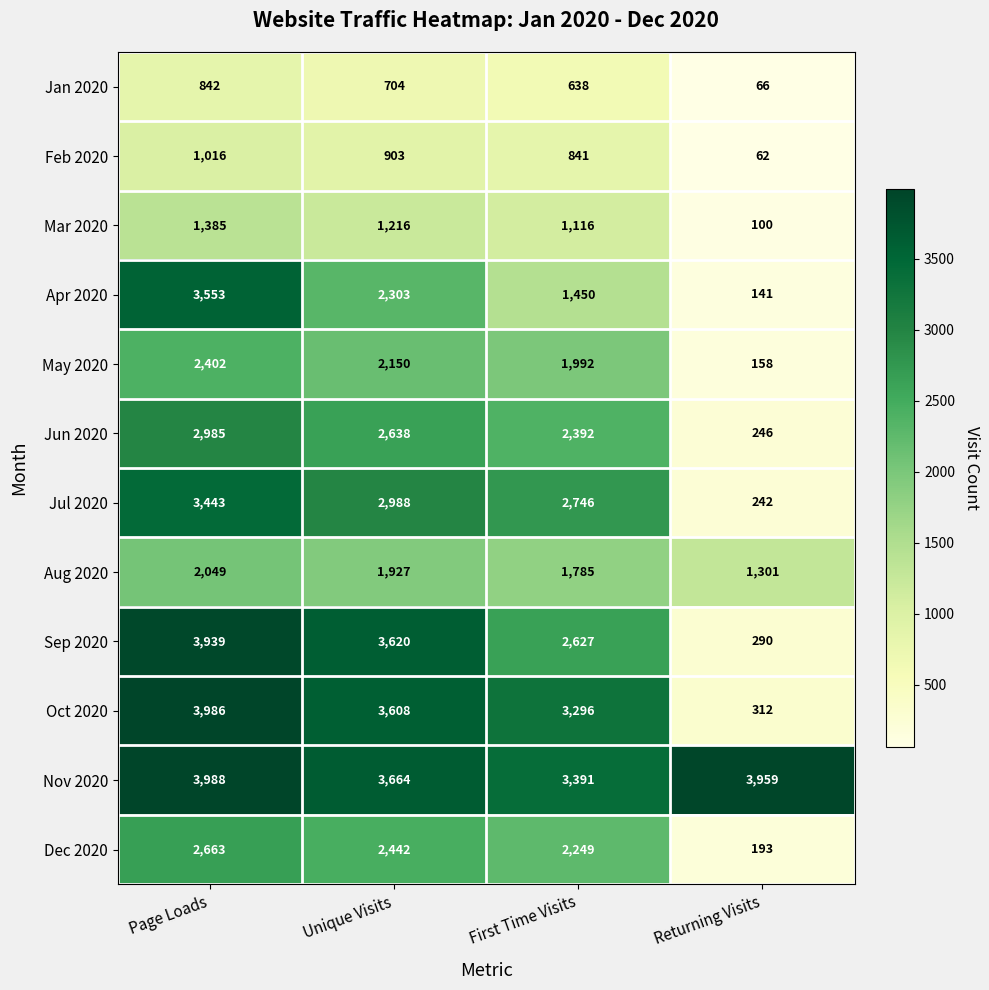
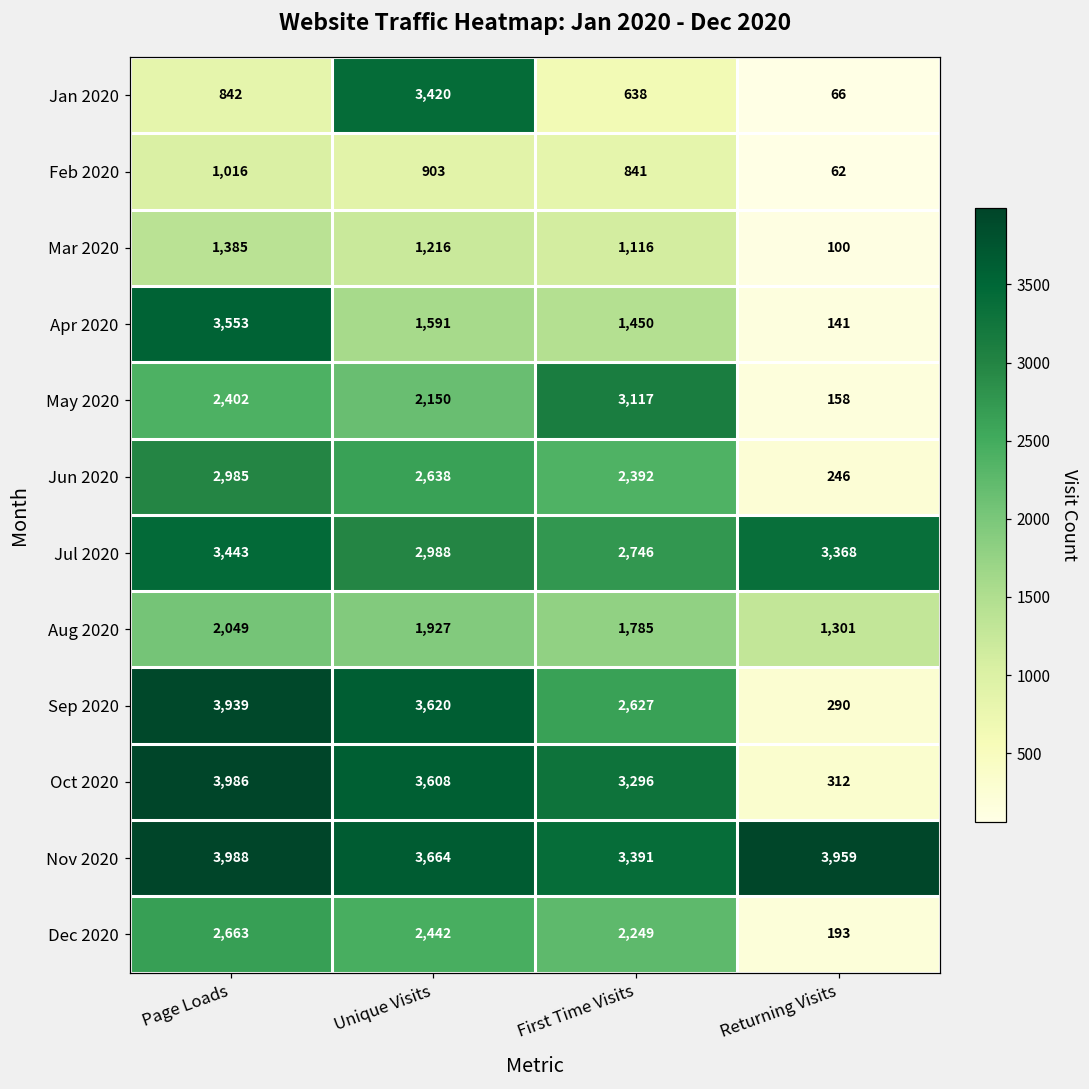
Jan 2020, Unique Visits: 704 -> 3,420
Apr 2020, Unique Visits: 2,303 -> 1,591
May 2020, First Time Visits: 1,992 -> 3,117
Jul 2020, Returning Visits: 242 -> 3,368
